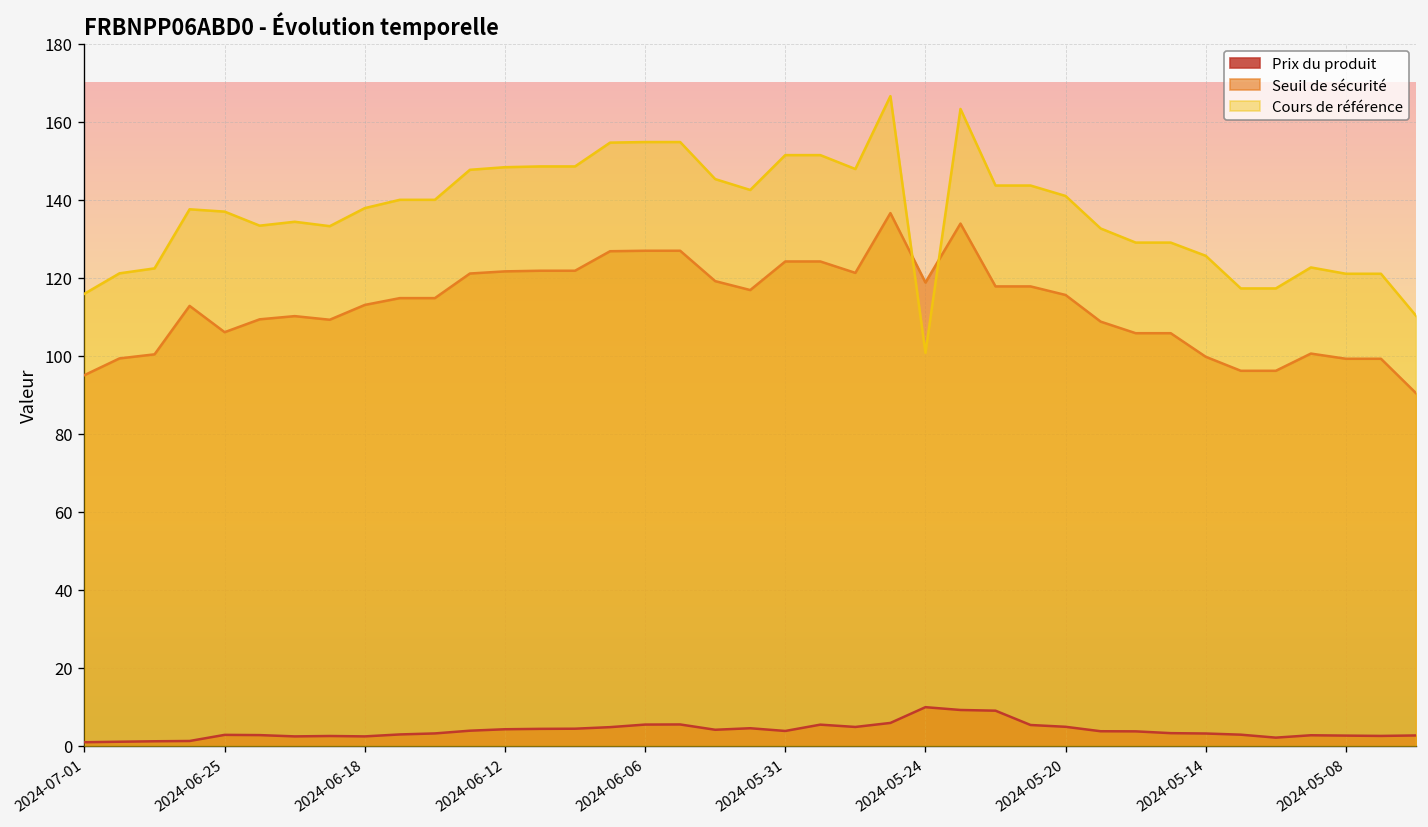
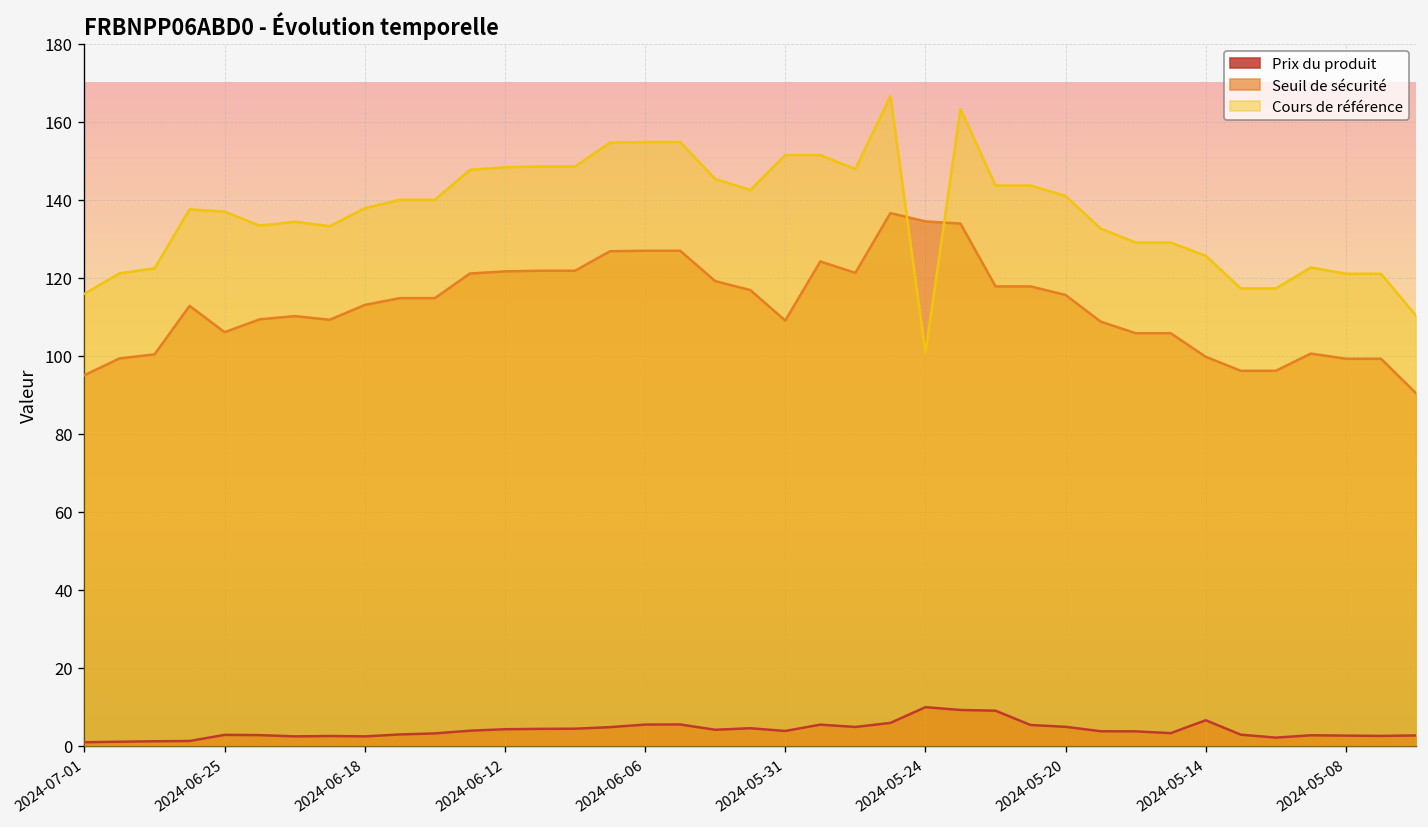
Seuil de sécurité, 2024-05-31: 124 -> 109
Seuil de sécurité, 2024-05-24: 119 -> 134
Prix du produit, 2024-05-14: 3 -> 7
